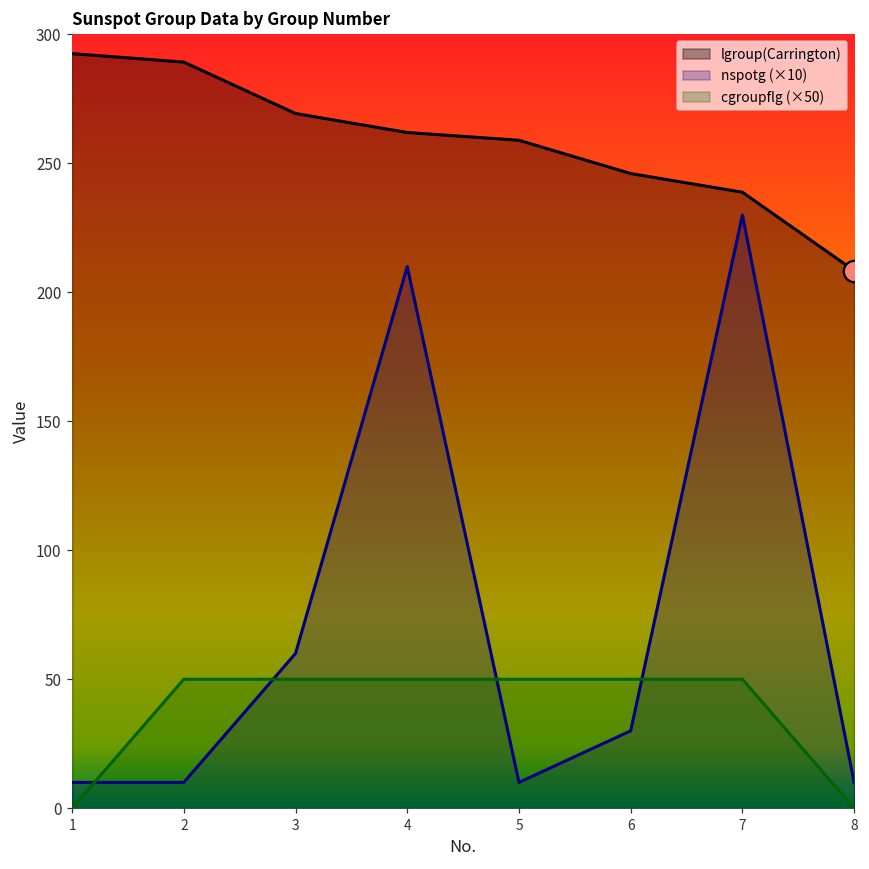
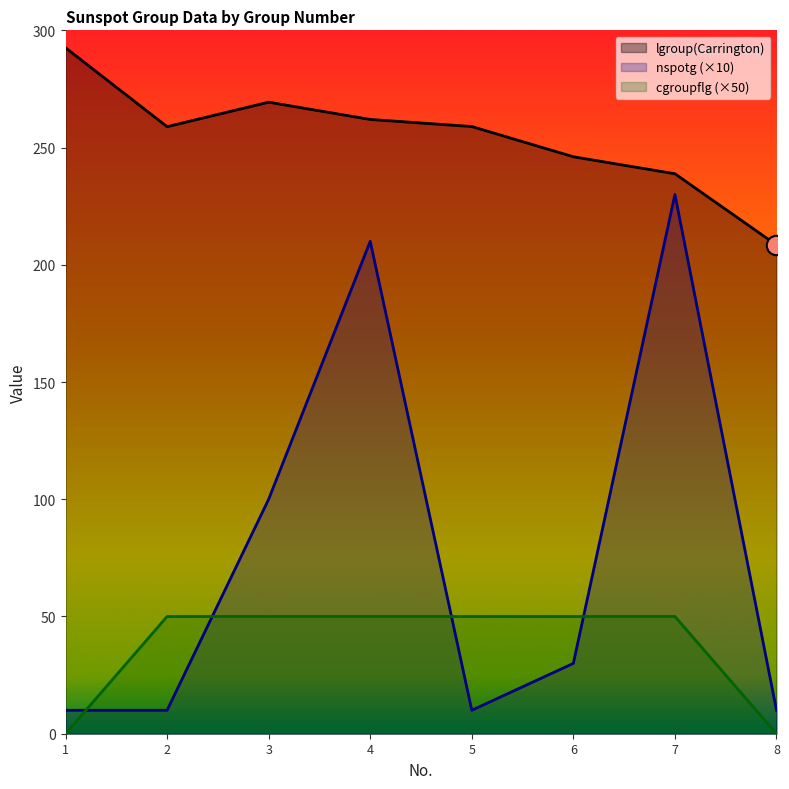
lgroup(Carrington), 2: 289 -> 259
nspotg (×10), 3: 60 -> 100
